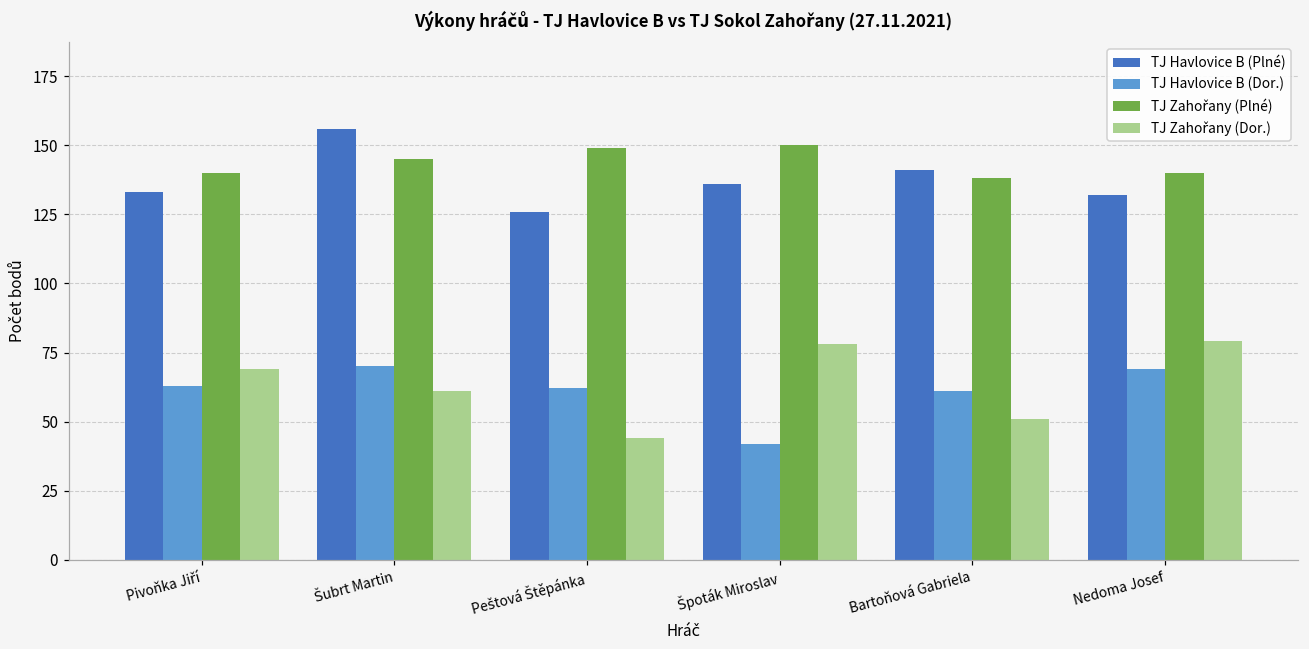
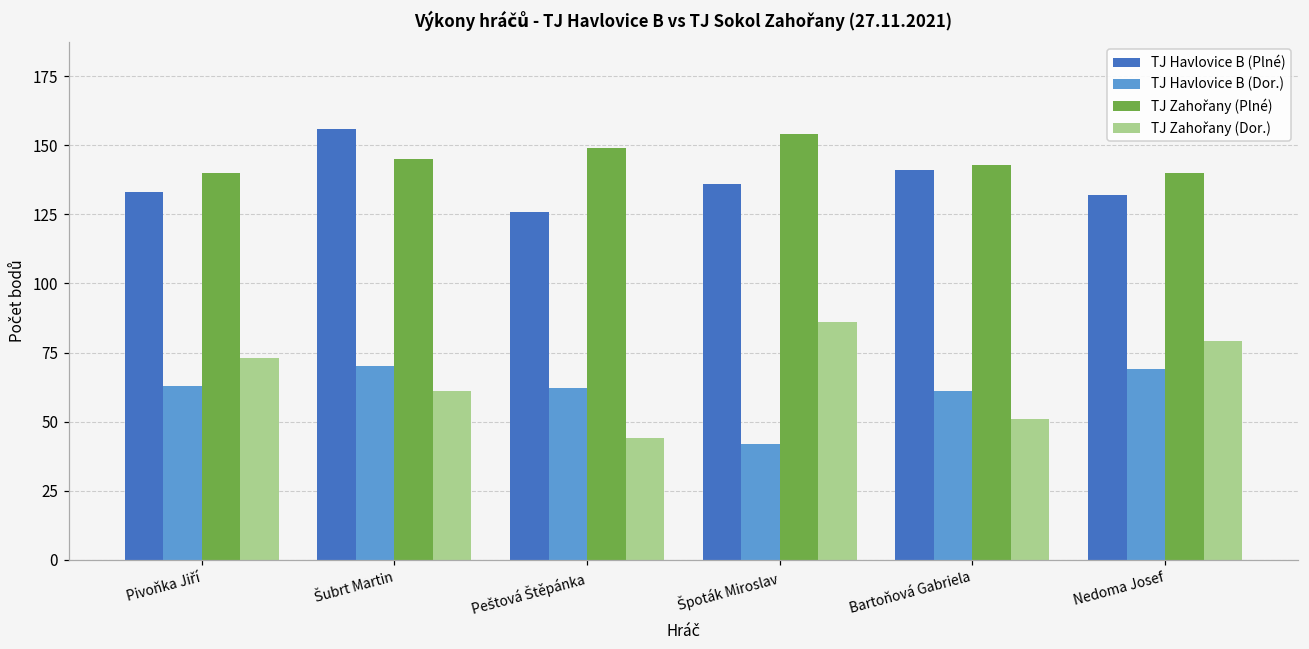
TJ Zahořany (Dor.), Pivoňka Jiří: 69 -> 73
TJ Zahořany (Plné), Špoták Miroslav: 150 -> 154
TJ Zahořany (Dor.), Špoták Miroslav: 78 -> 86
TJ Zahořany (Plné), Bartoňová Gabriela: 138 -> 143
